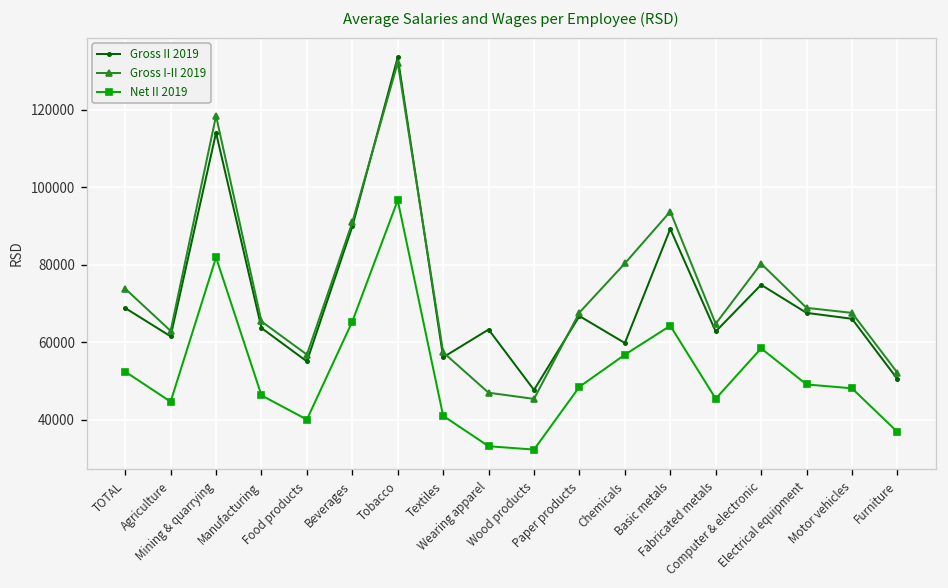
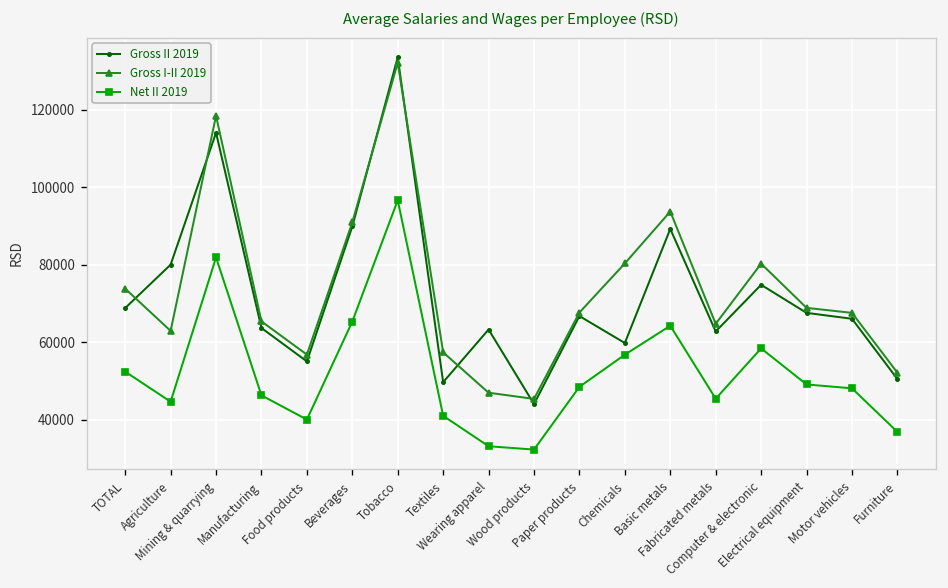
Gross II 2019, Agriculture: 62000 -> 80000
Gross II 2019, Textiles: 56000 -> 50000
Gross II 2019, Wood products: 48000 -> 44000
